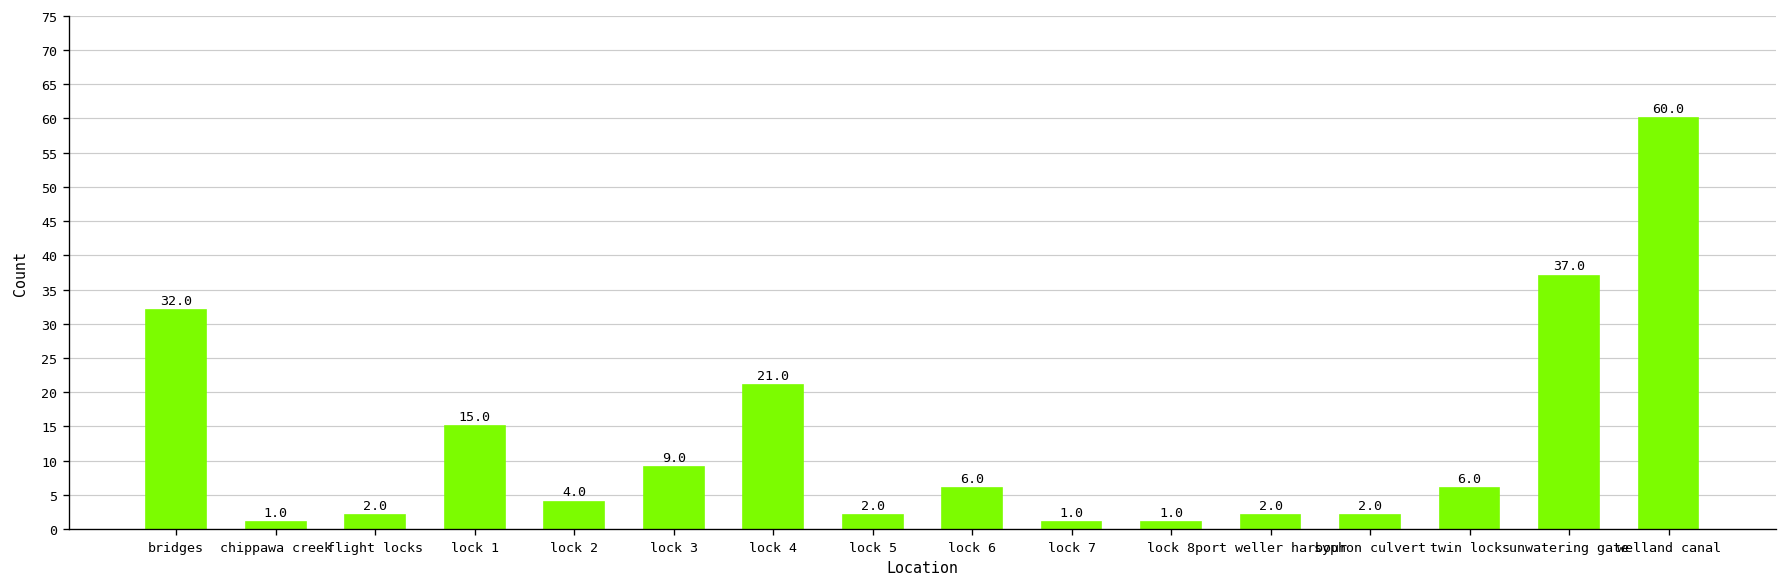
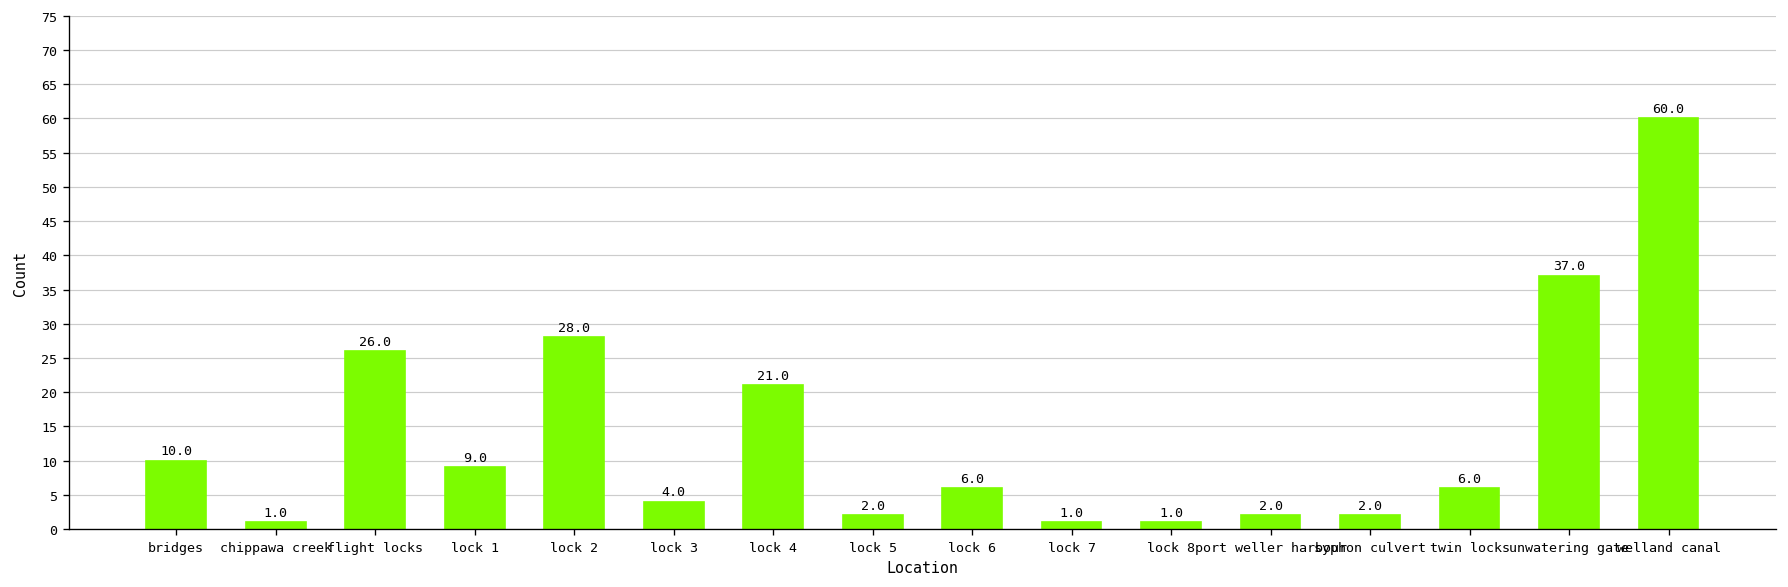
bridges: 32.0 -> 10.0
flight locks: 2.0 -> 26.0
lock 1: 15.0 -> 9.0
lock 2: 4.0 -> 28.0
lock 3: 9.0 -> 4.0
